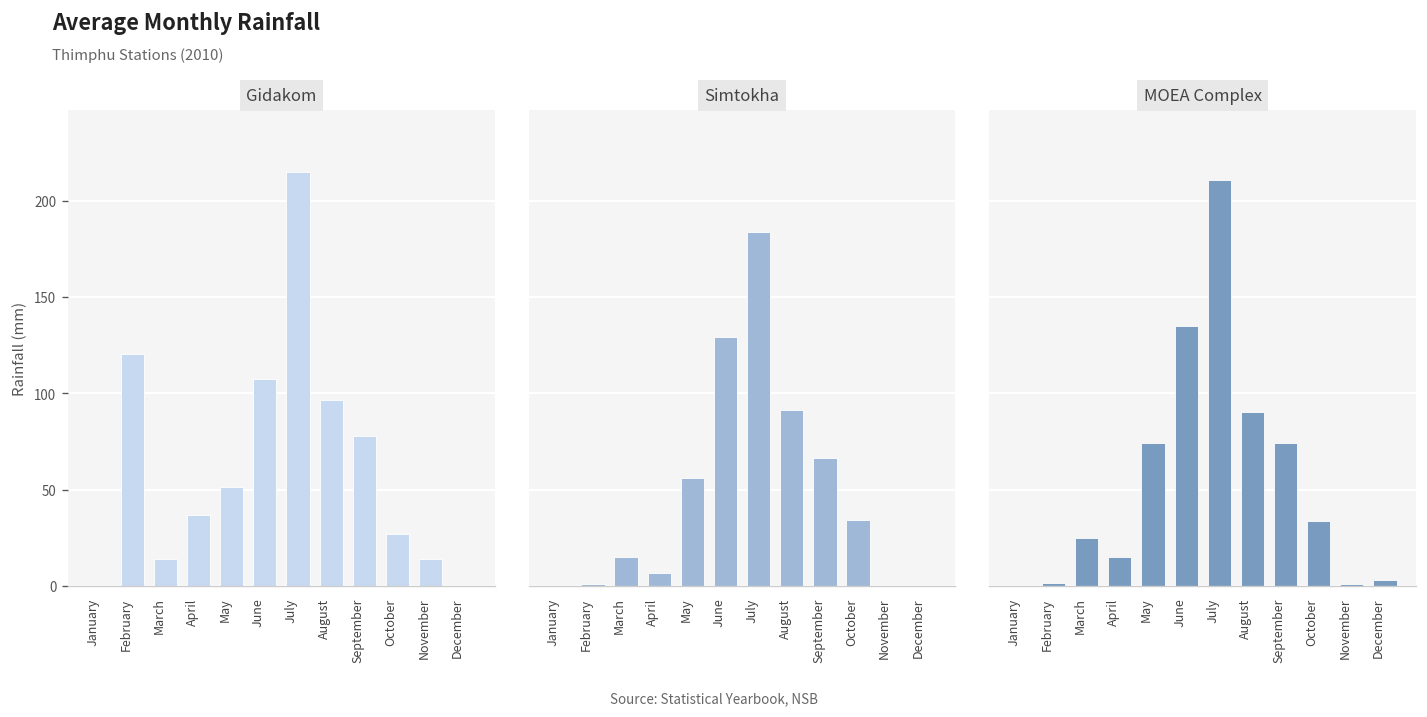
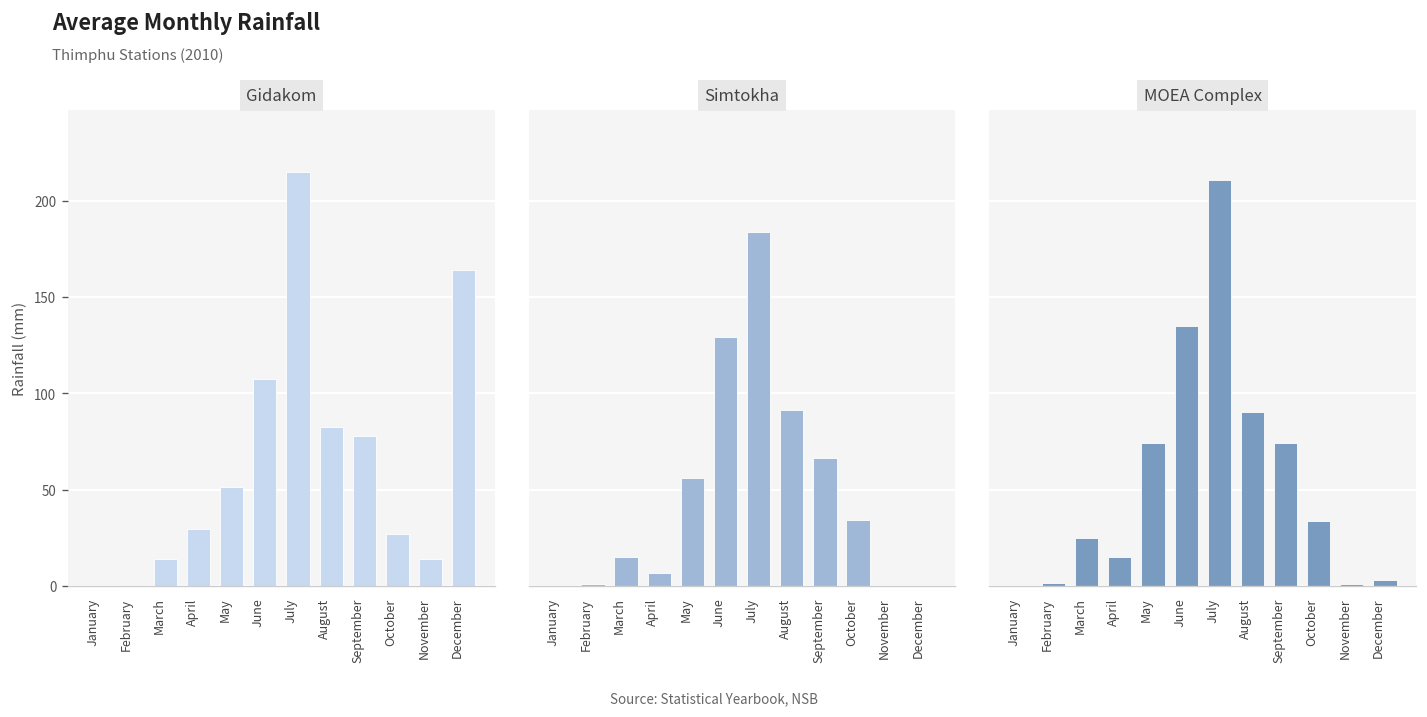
Gidakom, February: 120 -> 1
Gidakom, April: 37 -> 30
Gidakom, August: 97 -> 83
Gidakom, December: 0 -> 164
